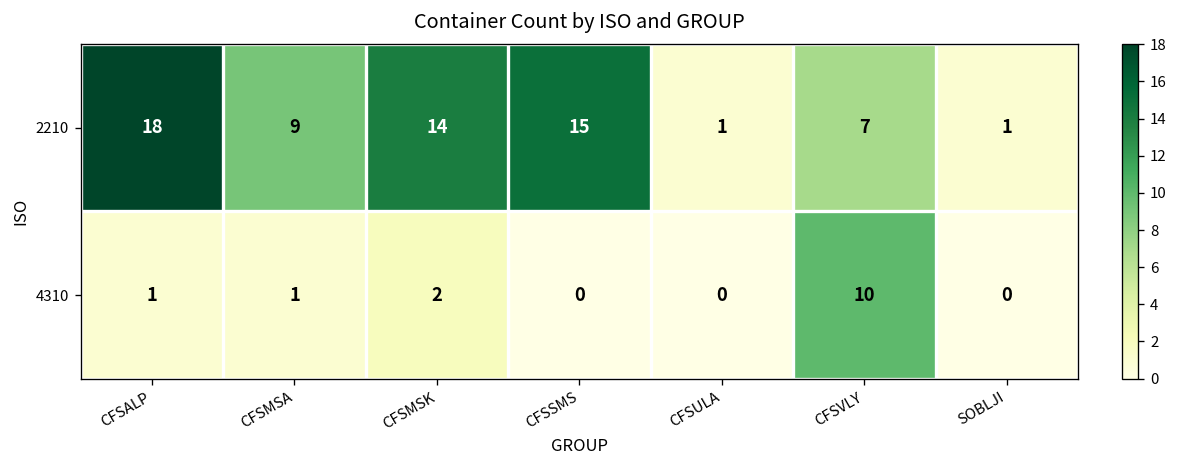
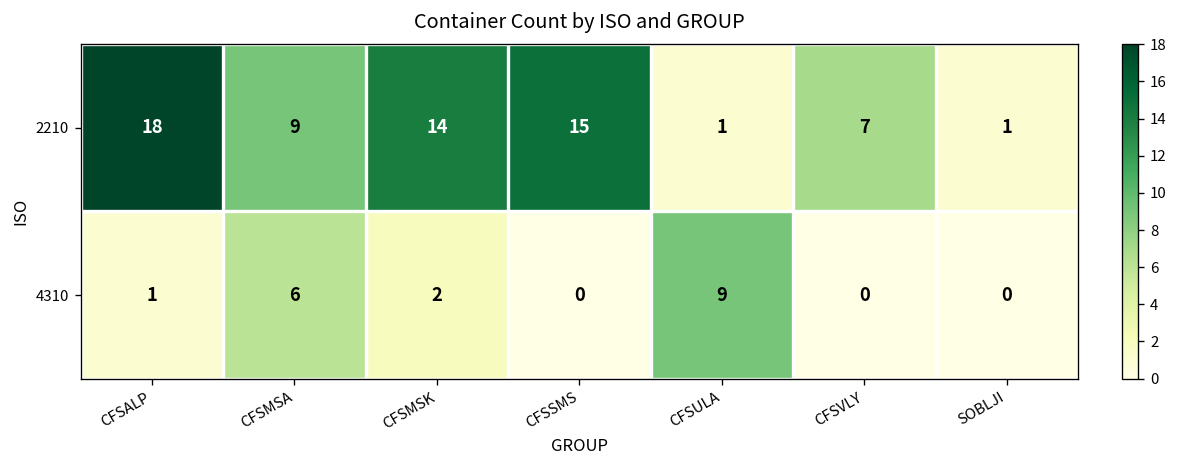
4310, CFSMSA: 1 -> 6
4310, CFSULA: 0 -> 9
4310, CFSVLY: 10 -> 0
